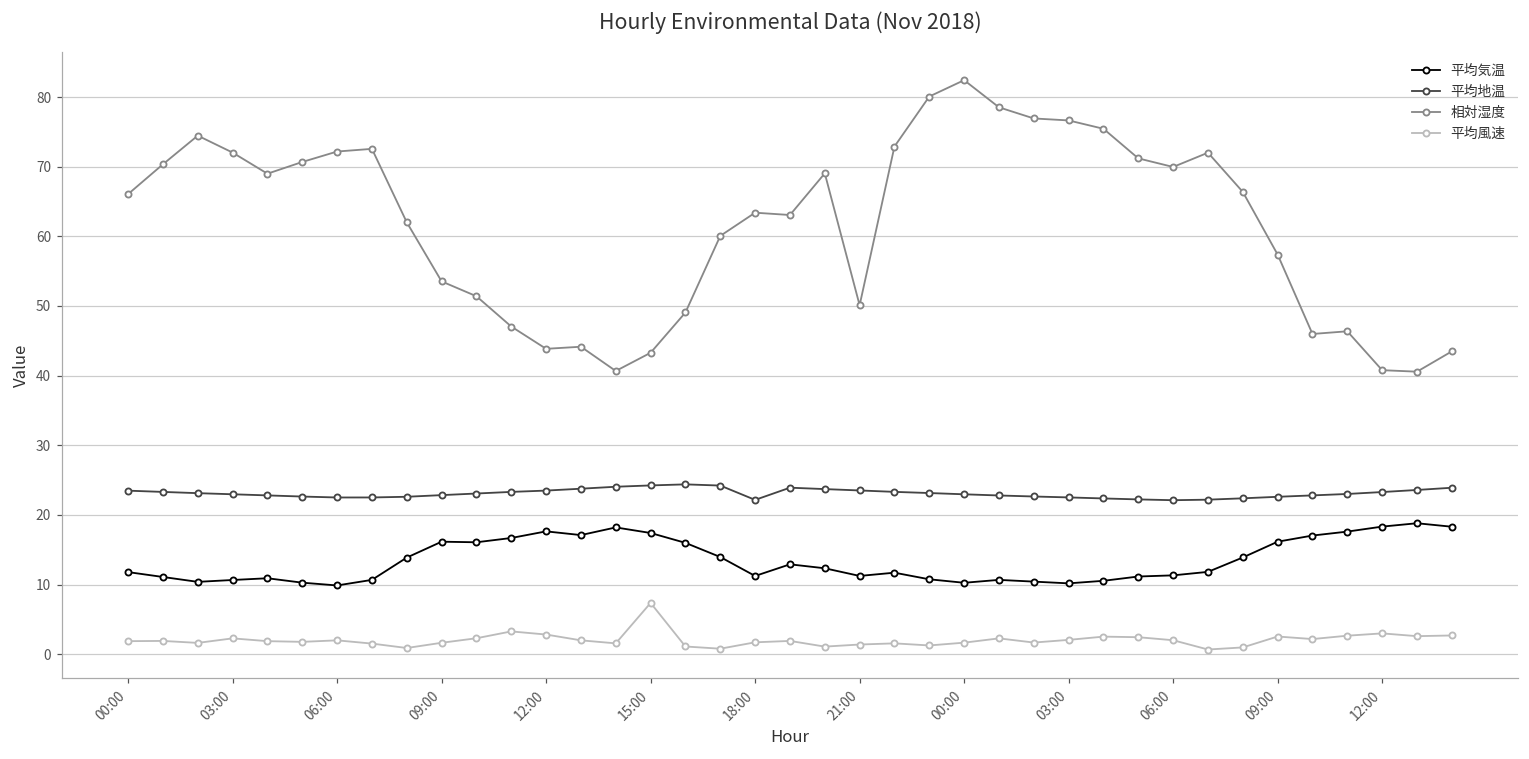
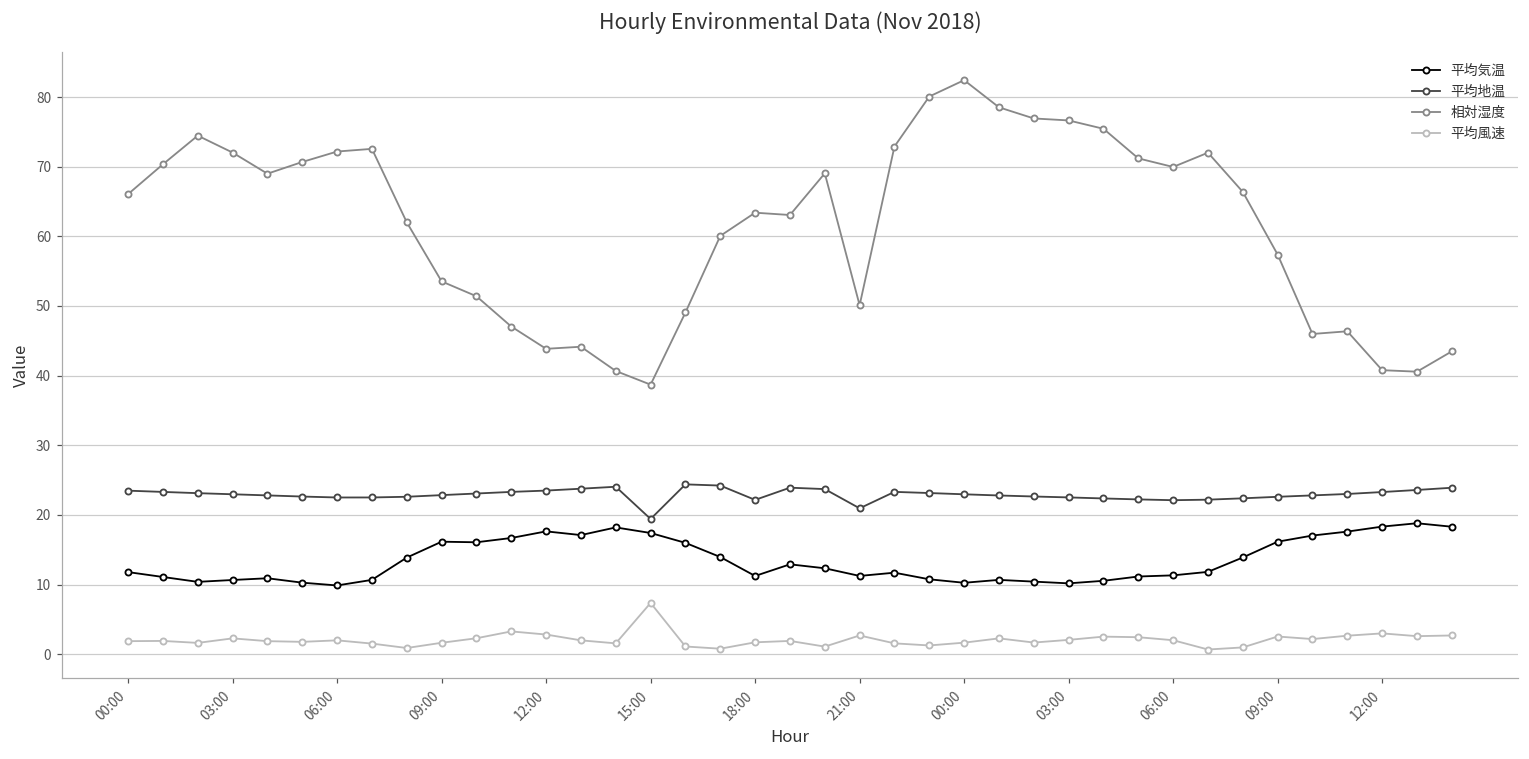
平均地温, 15:00: 24 -> 19
相対湿度, 15:00: 43 -> 39
平均地温, 21:00: 24 -> 21
平均風速, 21:00: 1 -> 3
